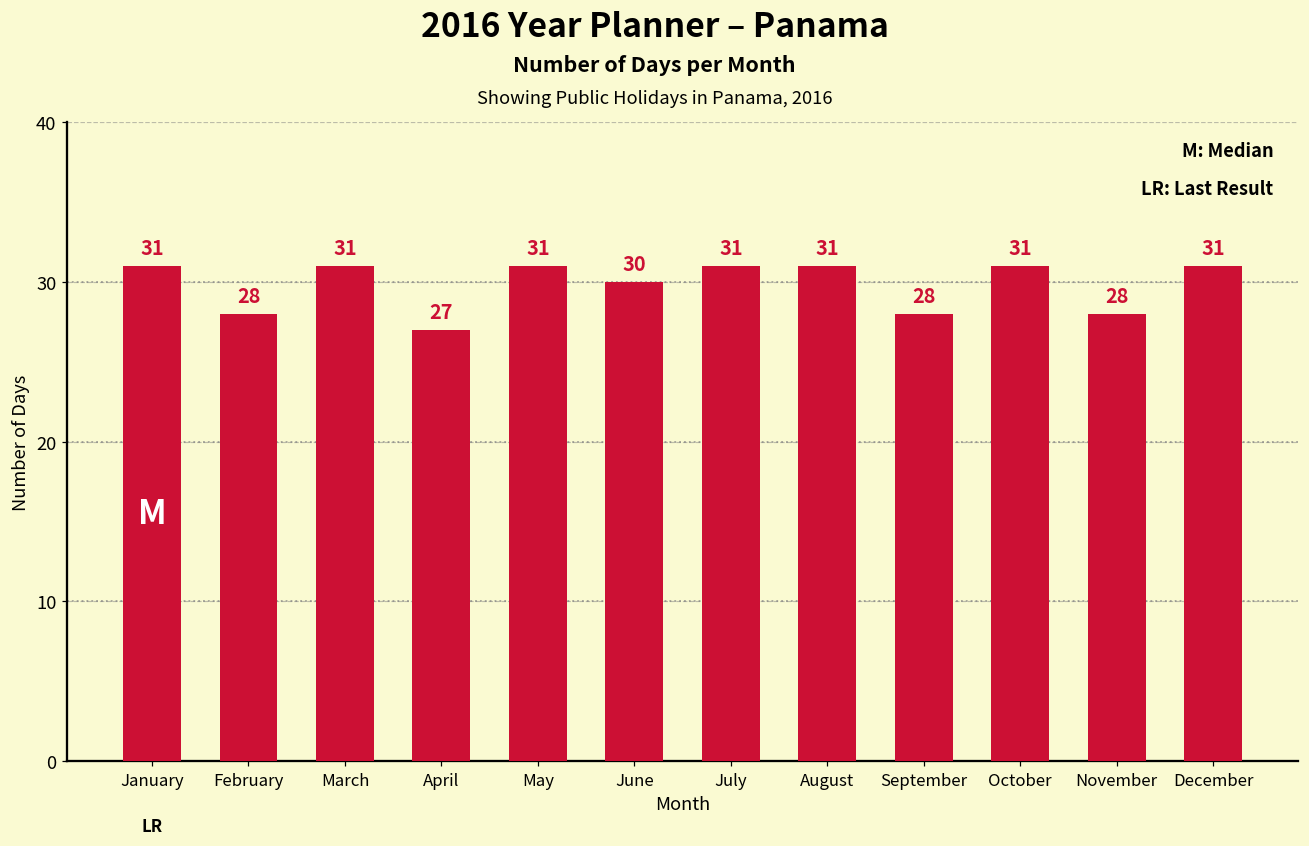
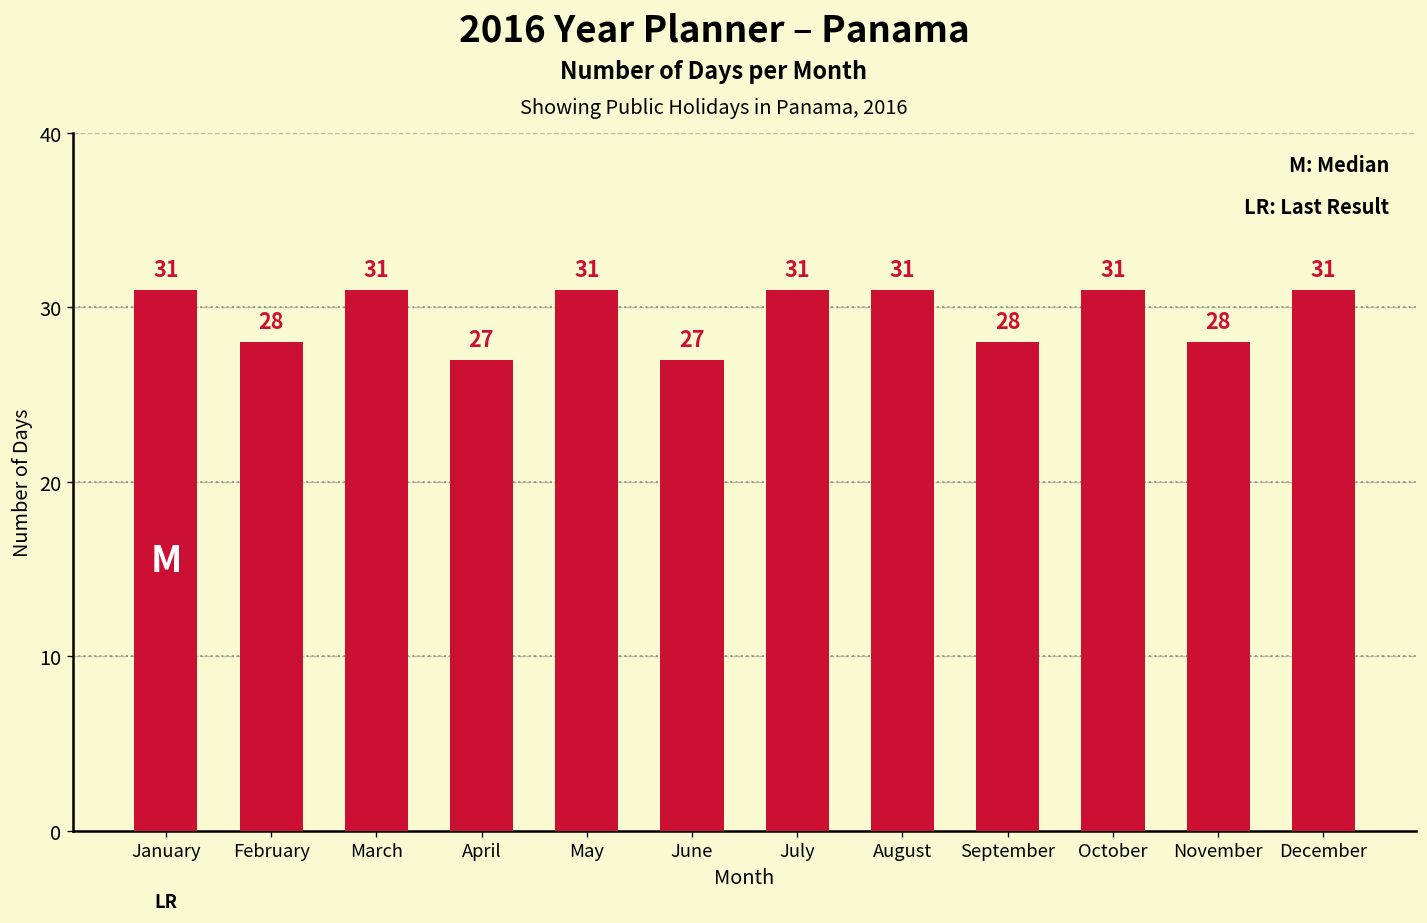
June: 30 -> 27
